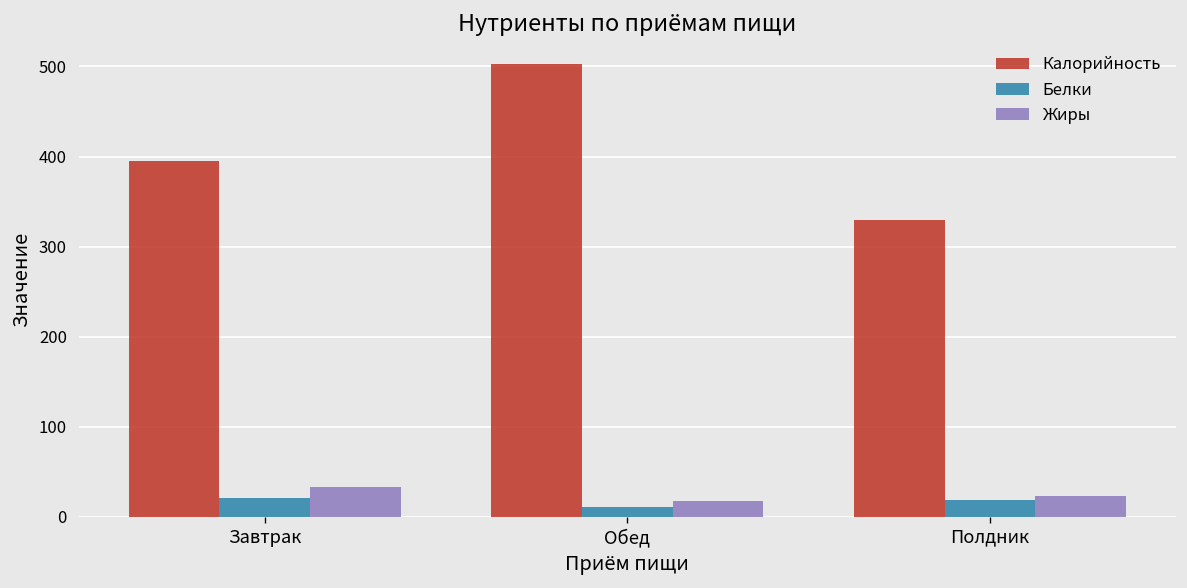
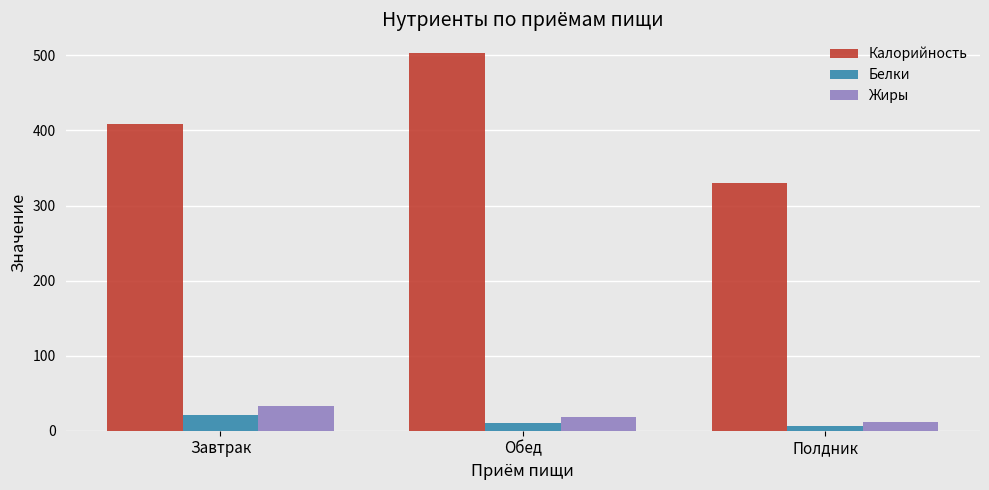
Калорийность, Завтрак: 390 -> 410
Белки, Полдник: 20 -> 10
Жиры, Полдник: 20 -> 10
